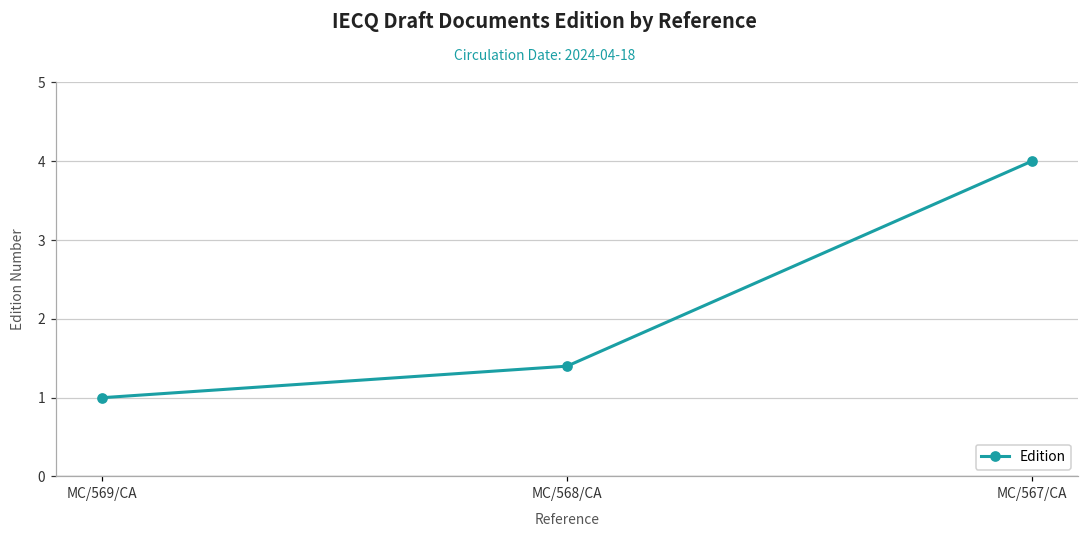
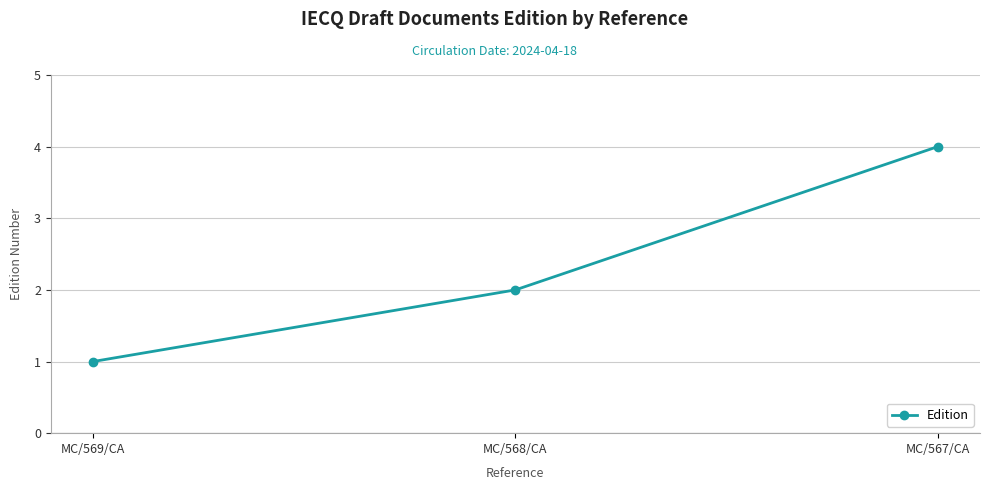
MC/568/CA: 1.4 -> 2.0
